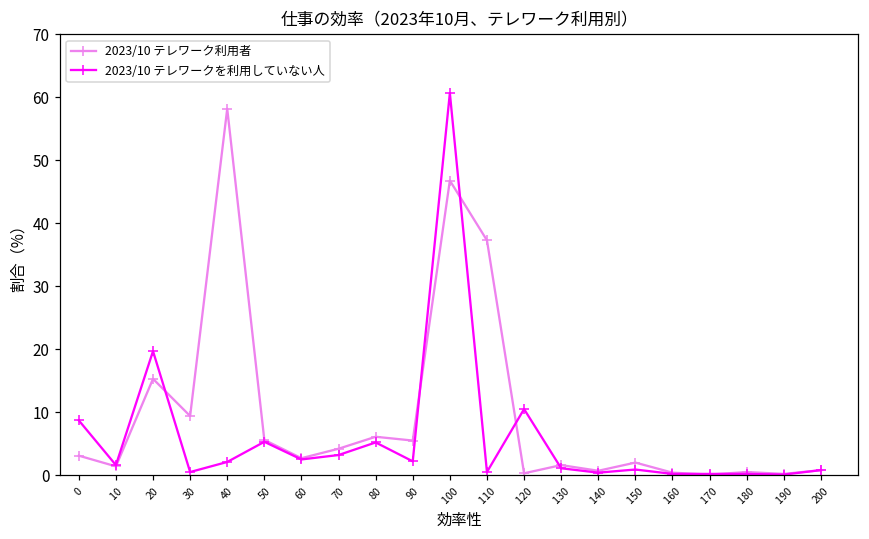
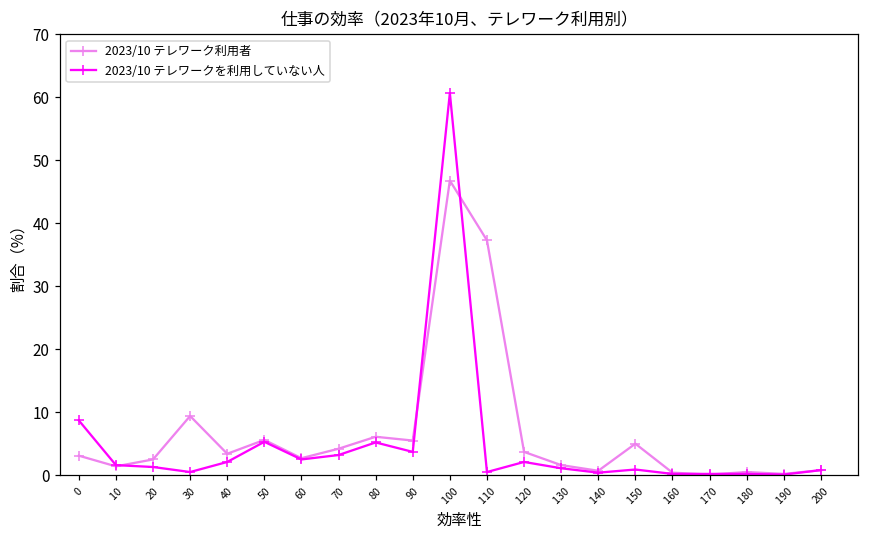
2023/10 テレワーク利用者, 20: 15 -> 3
2023/10 テレワークを利用していない人, 20: 20 -> 1
2023/10 テレワーク利用者, 40: 58 -> 3
2023/10 テレワークを利用していない人, 90: 2 -> 4
2023/10 テレワーク利用者, 120: 0 -> 4
2023/10 テレワークを利用していない人, 120: 11 -> 2
2023/10 テレワーク利用者, 150: 2 -> 5
